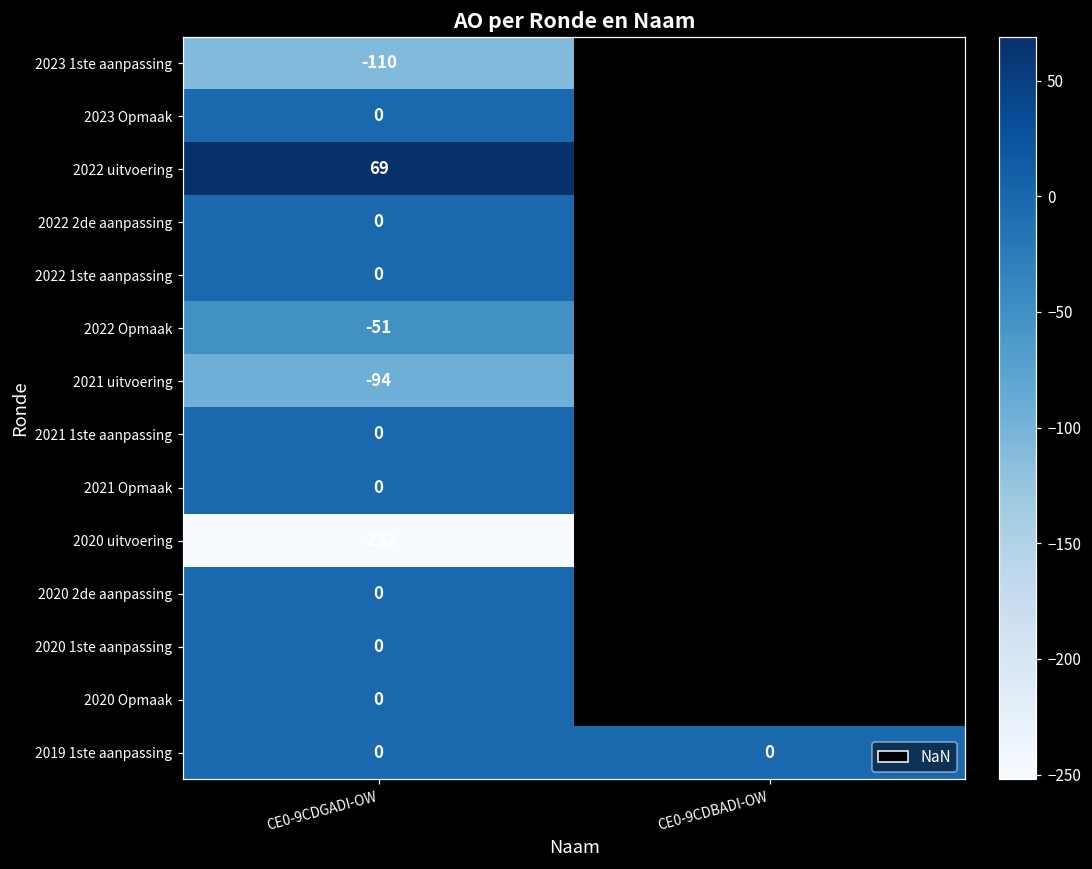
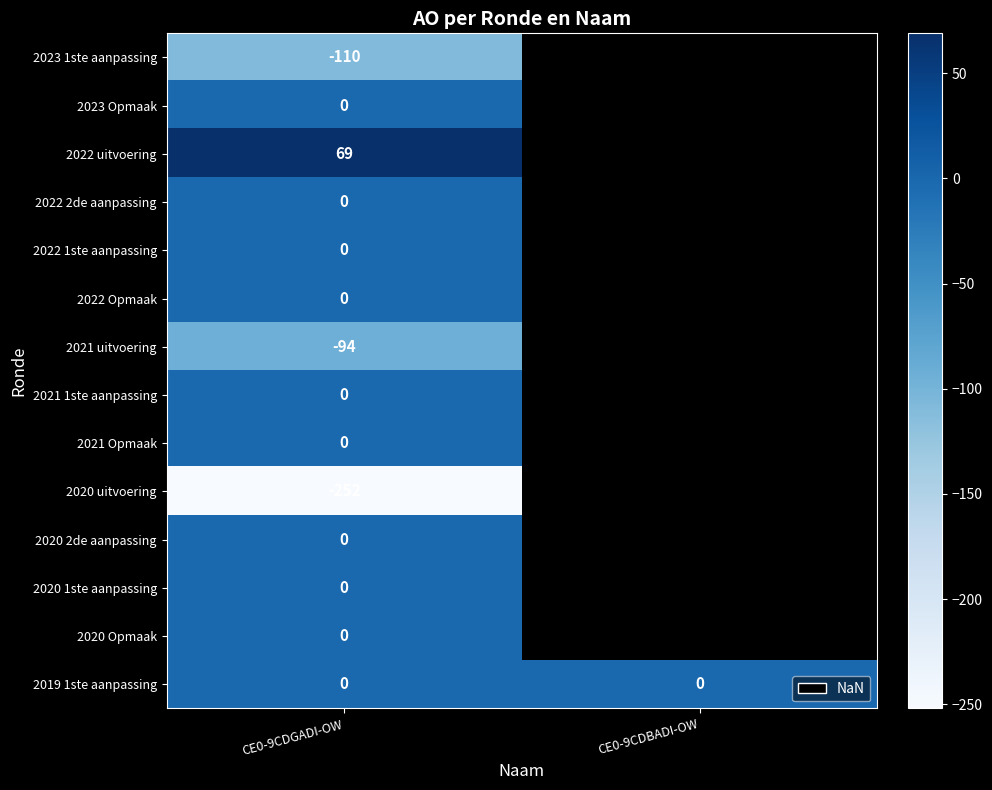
2022 Opmaak, CE0-9CDGADI-OW: -51 -> 0
